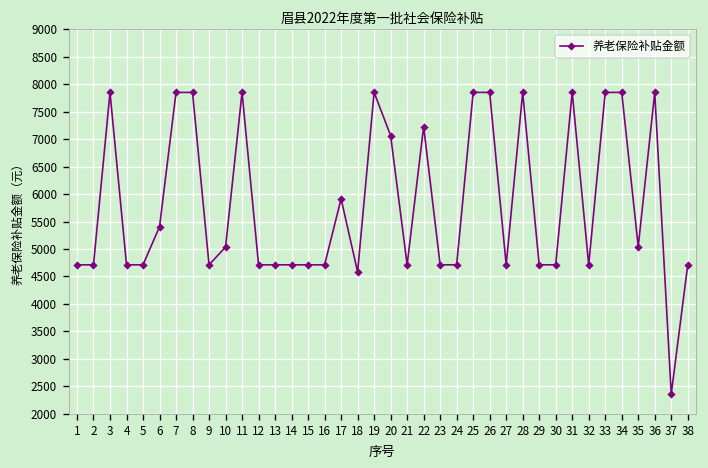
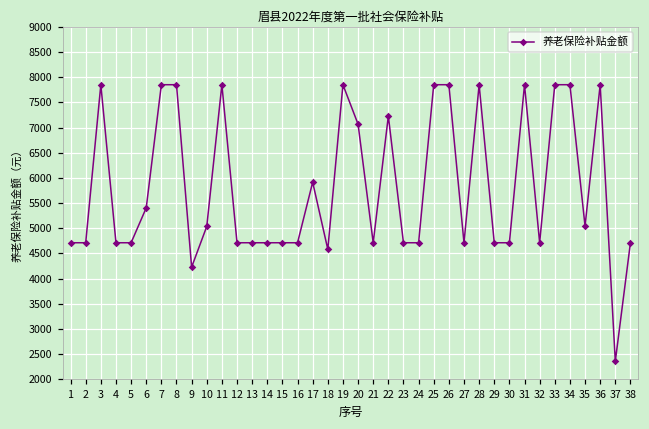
9: 4700 -> 4200
